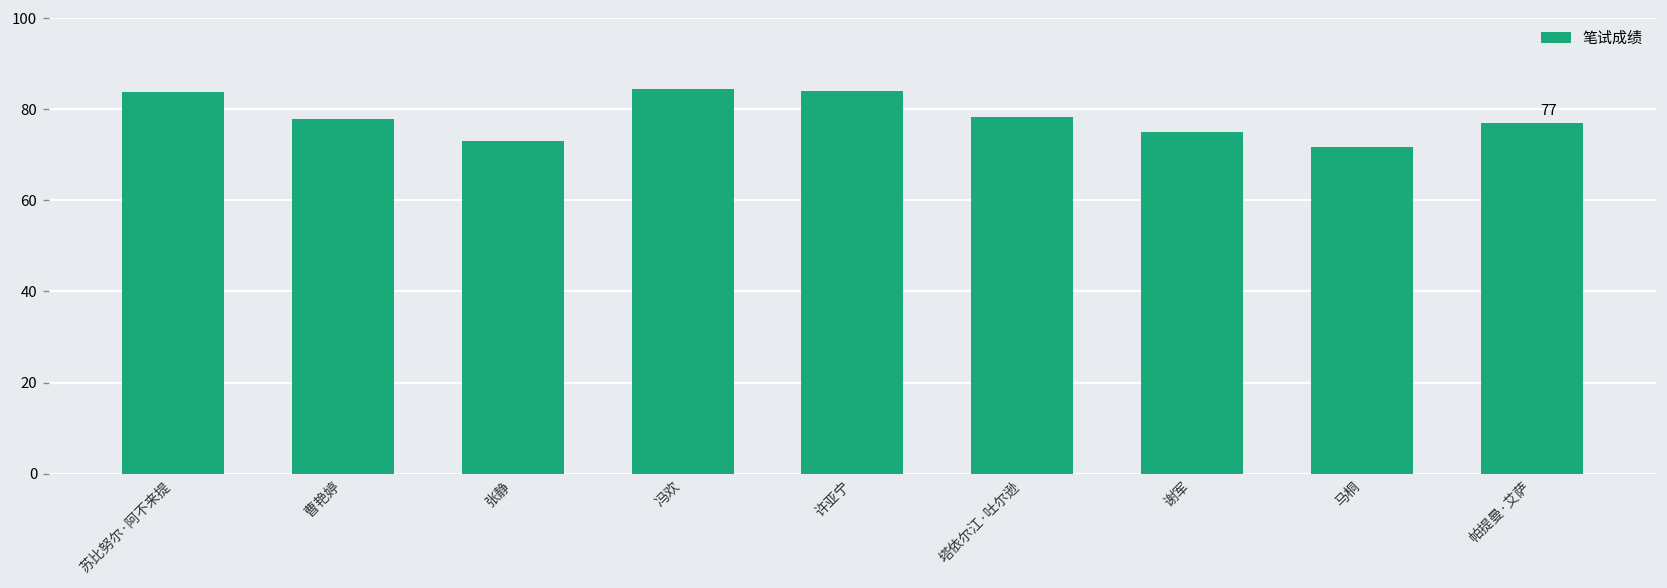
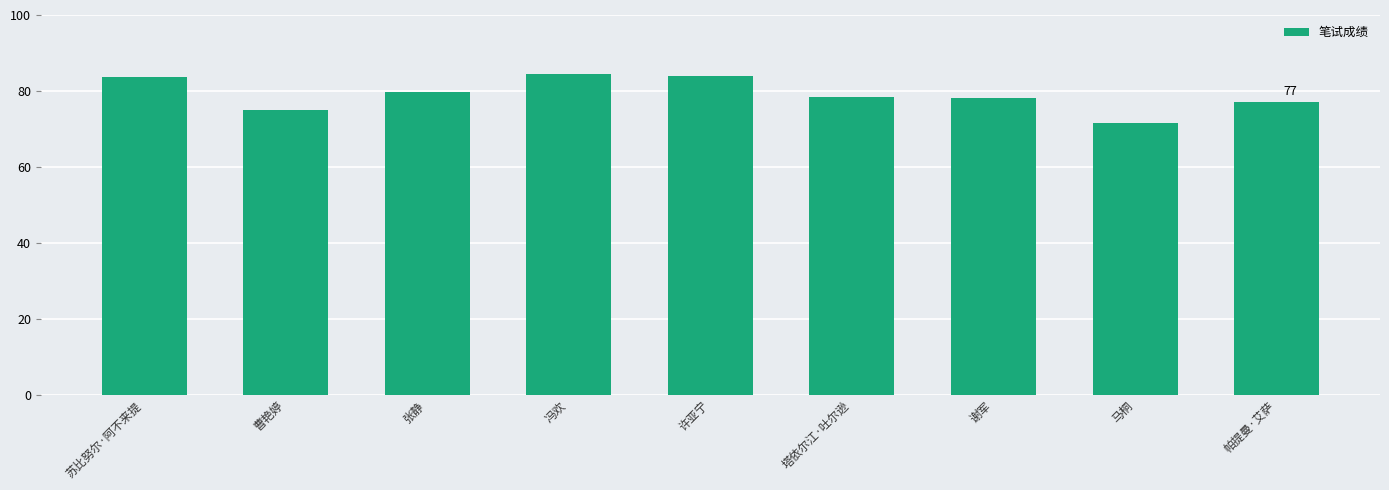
曹艳婷: 78 -> 75
张静: 73 -> 80
谢军: 75 -> 78
